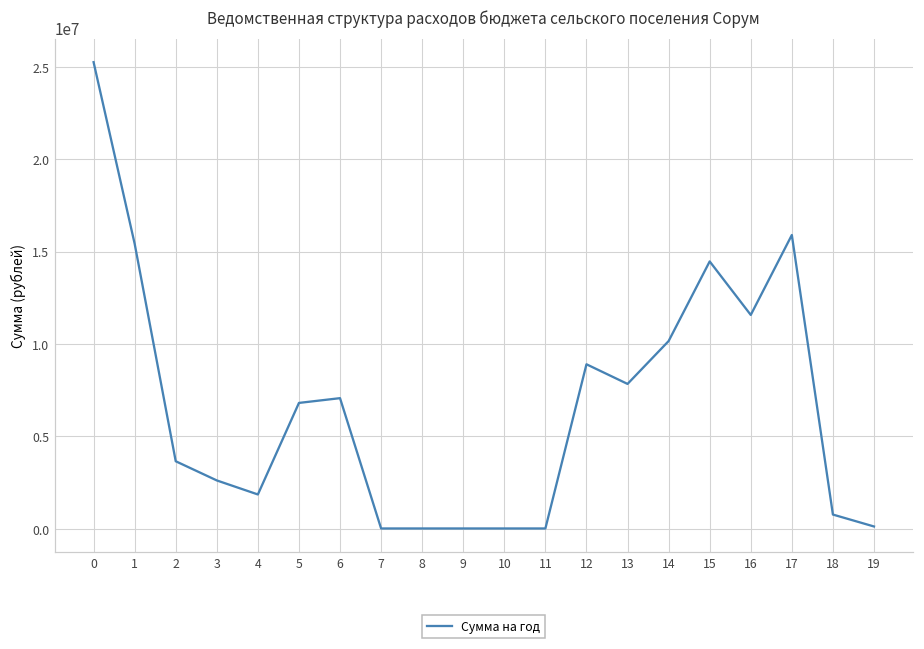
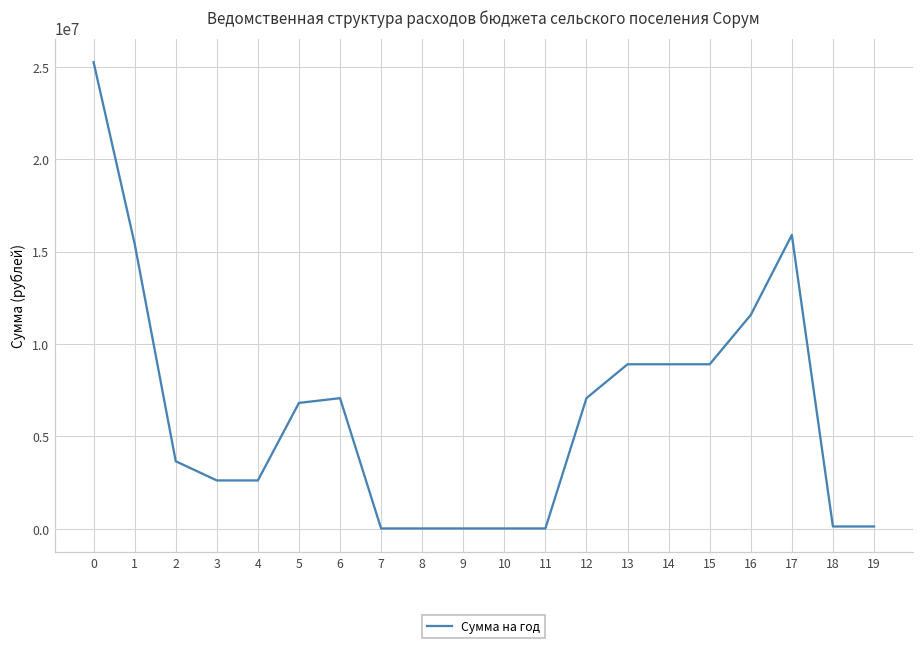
4: 1900000 -> 2600000
12: 8900000 -> 7100000
13: 7800000 -> 8900000
14: 10200000 -> 8900000
15: 14500000 -> 8900000
18: 800000 -> 100000
